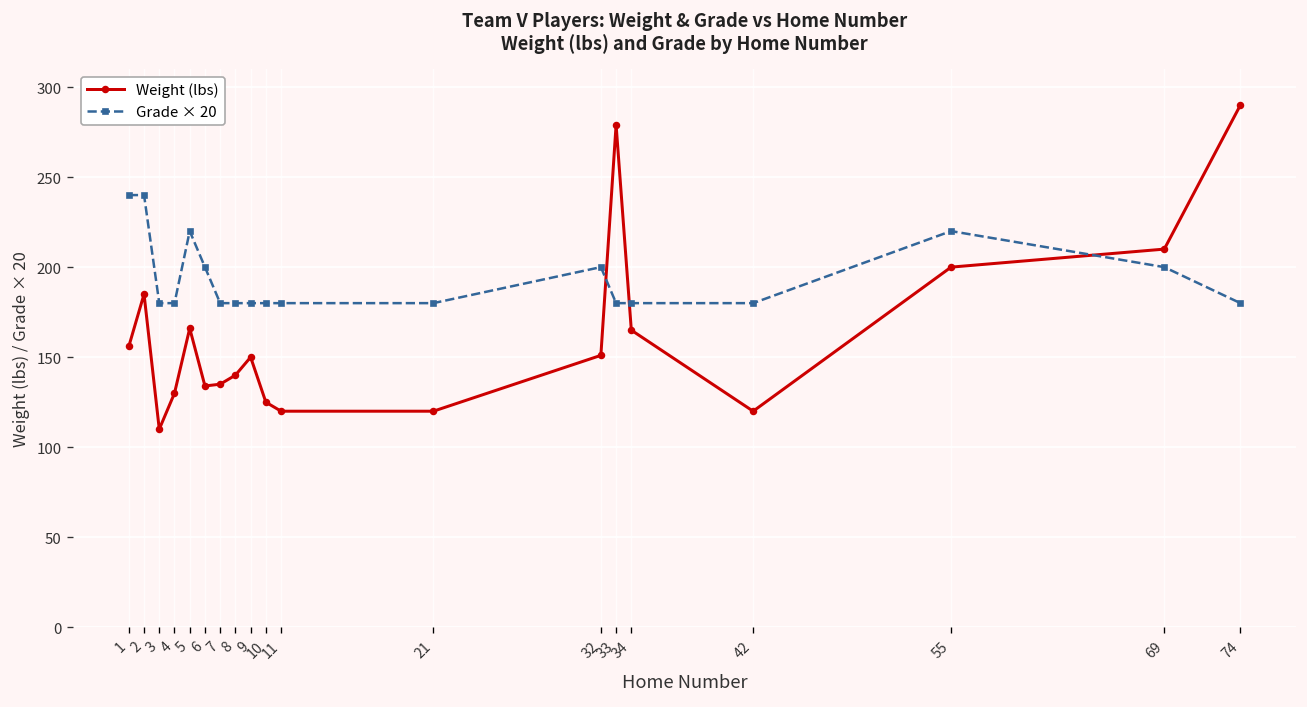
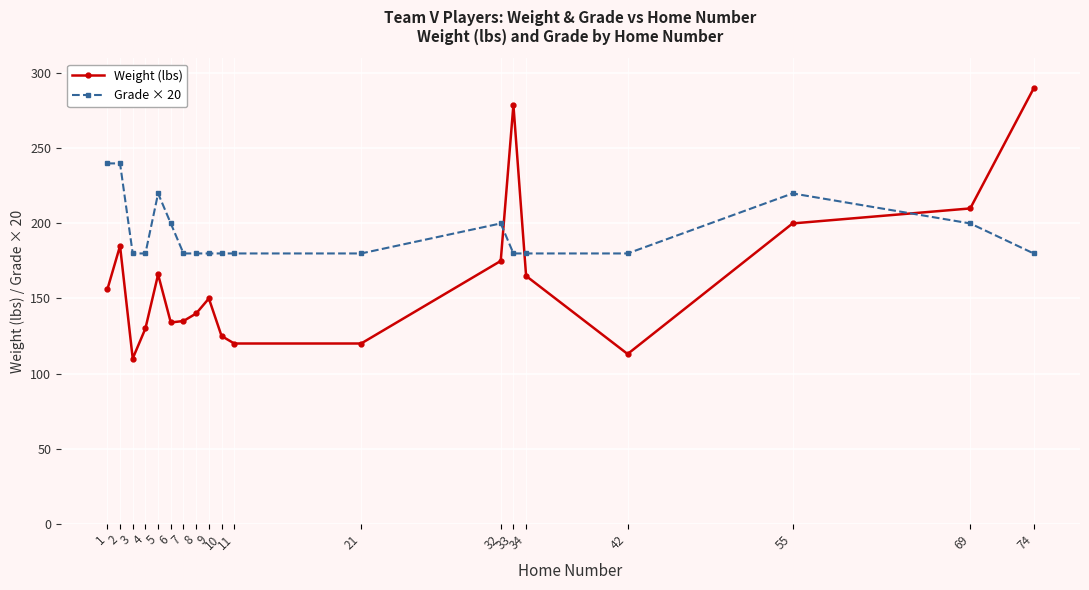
Weight (lbs), 32: 151 -> 175
Weight (lbs), 42: 120 -> 113
